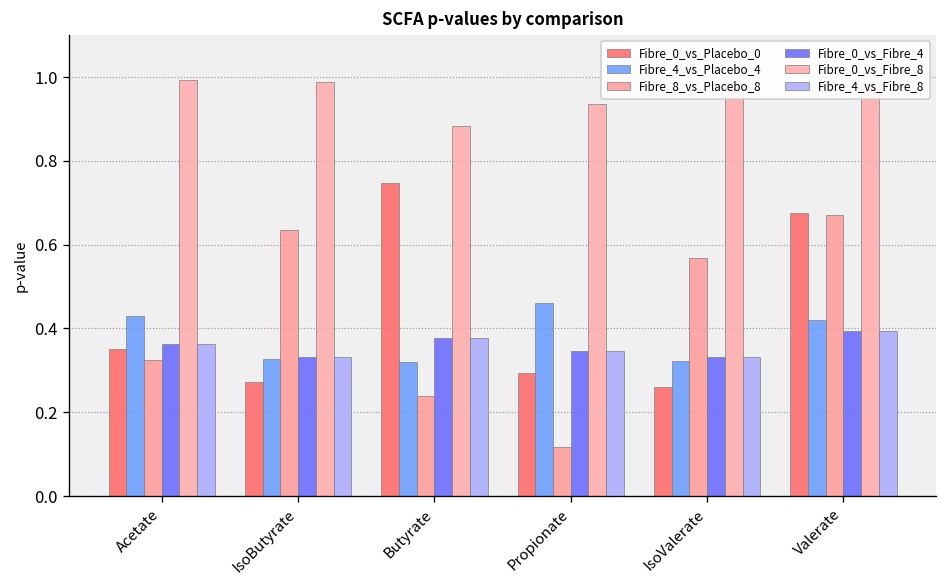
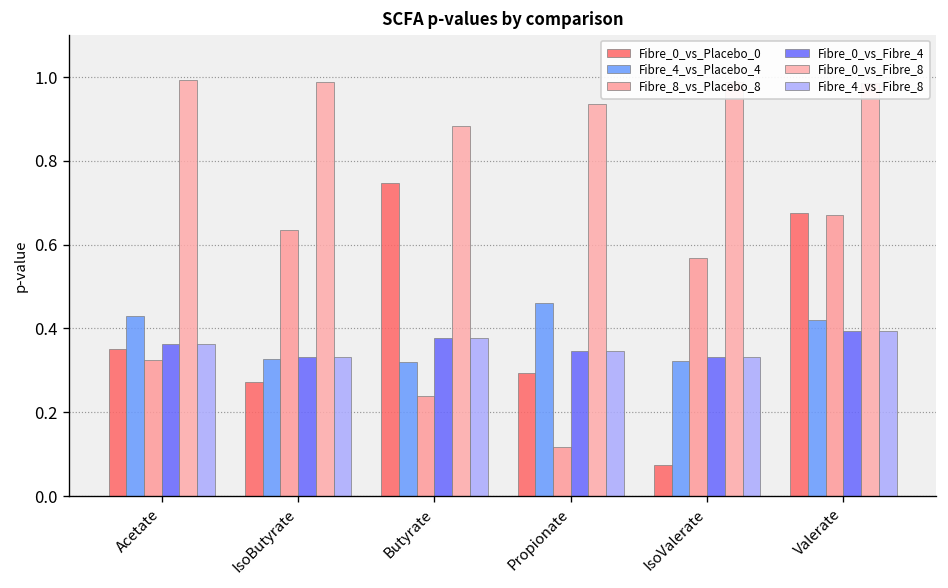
Fibre_0_vs_Placebo_0, IsoValerate: 0.26 -> 0.07
